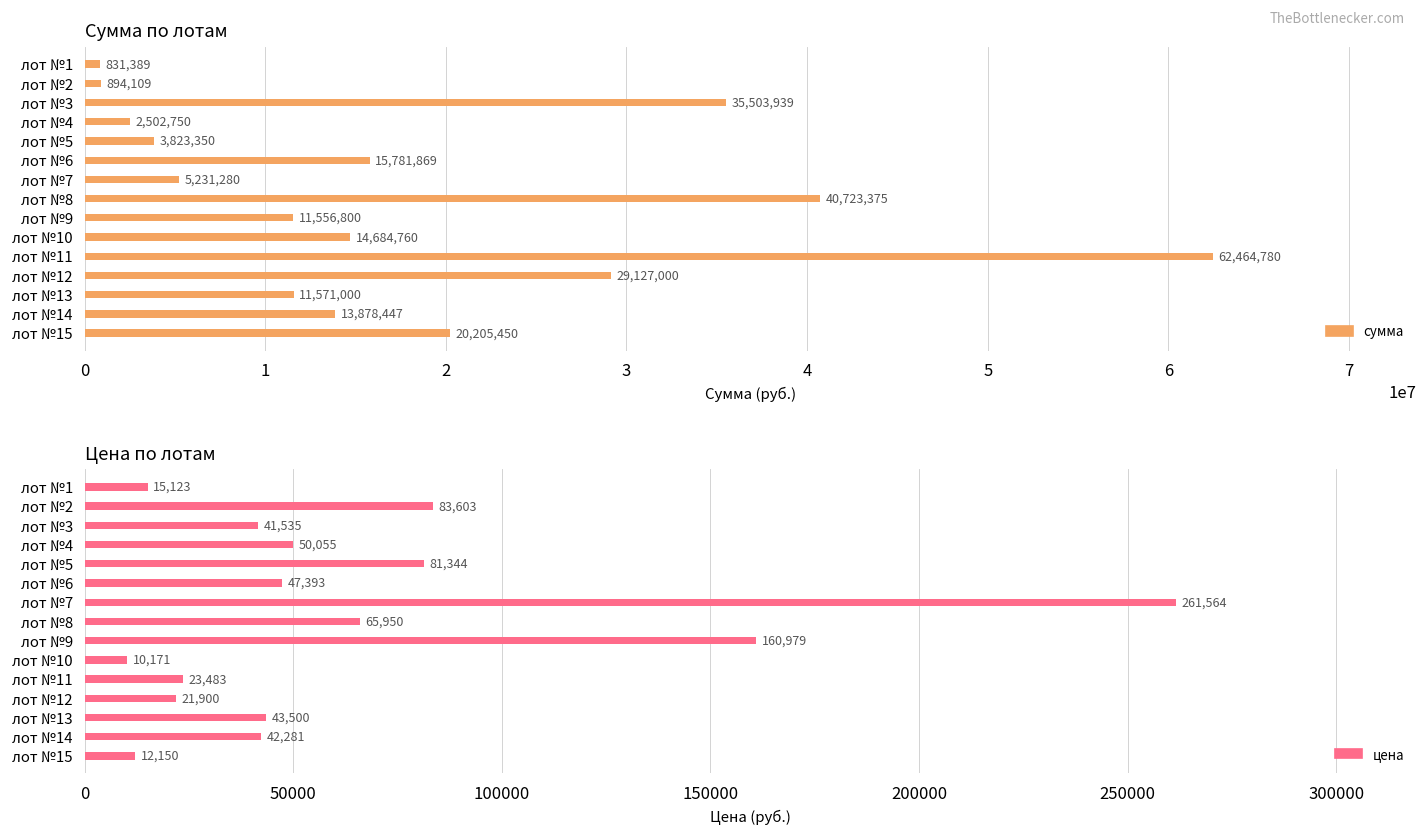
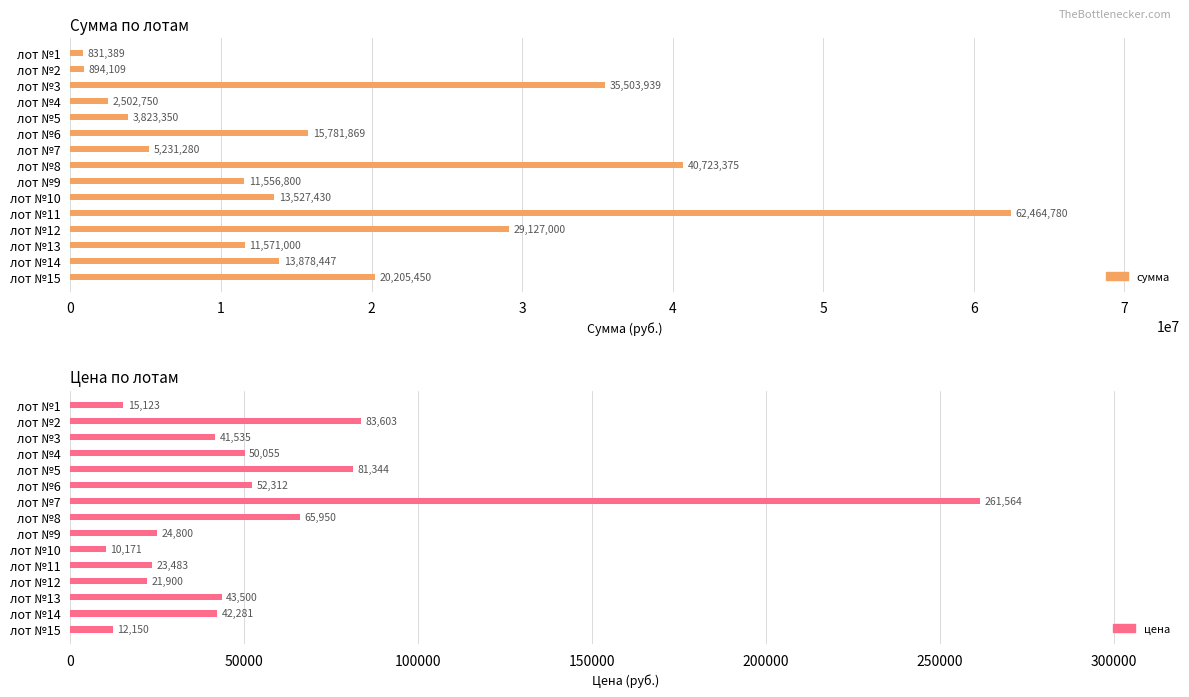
Сумма по лотам, лот №10: 14,684,760 -> 13,527,430
Цена по лотам, лот №6: 47,393 -> 52,312
Цена по лотам, лот №9: 160,979 -> 24,800
